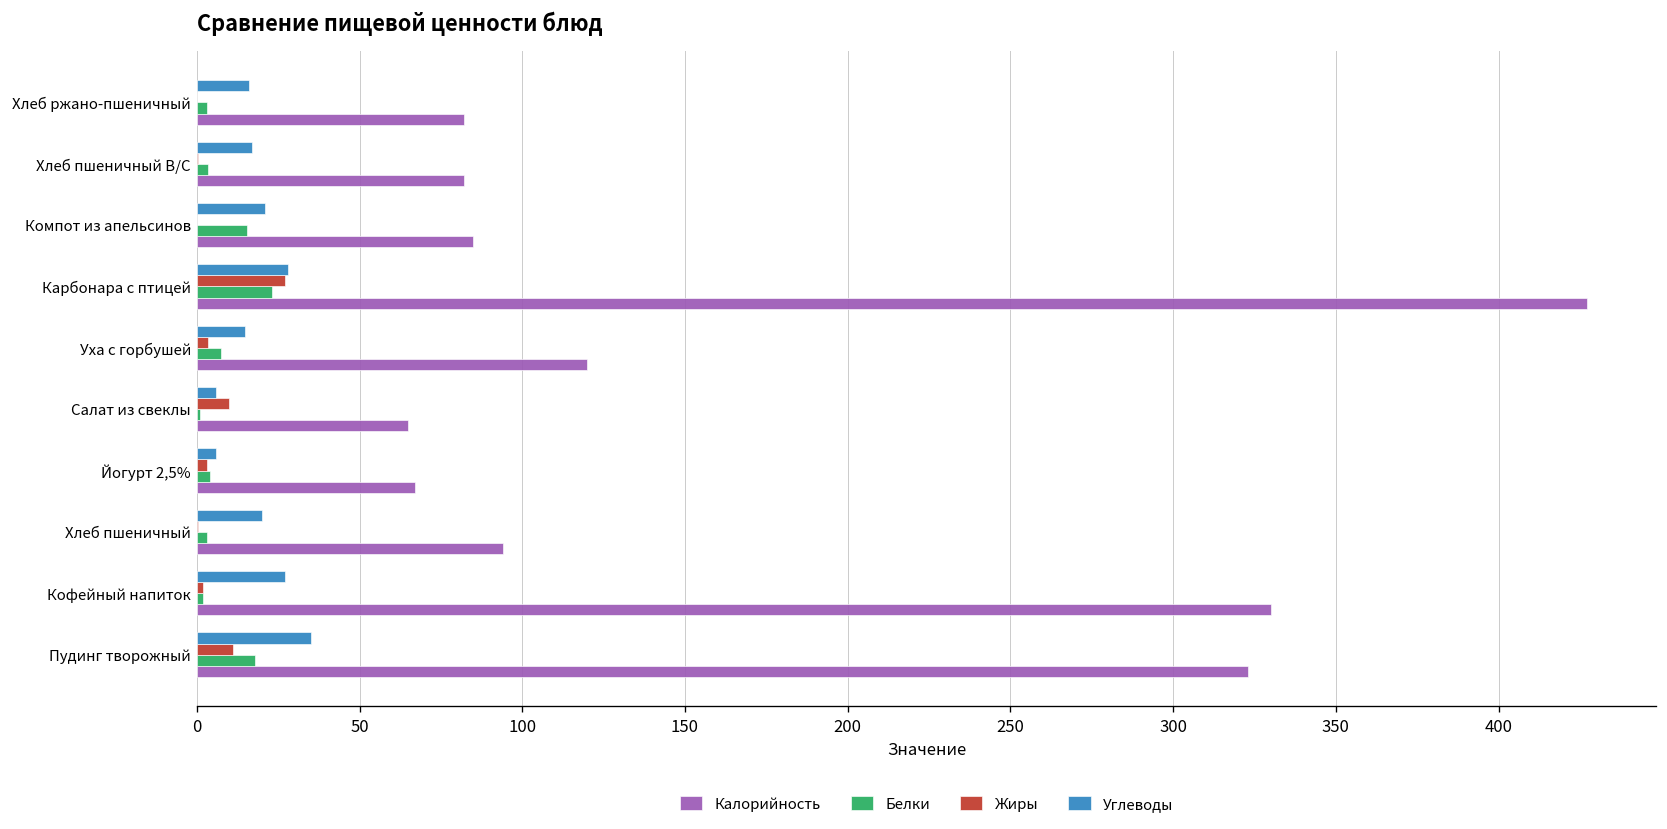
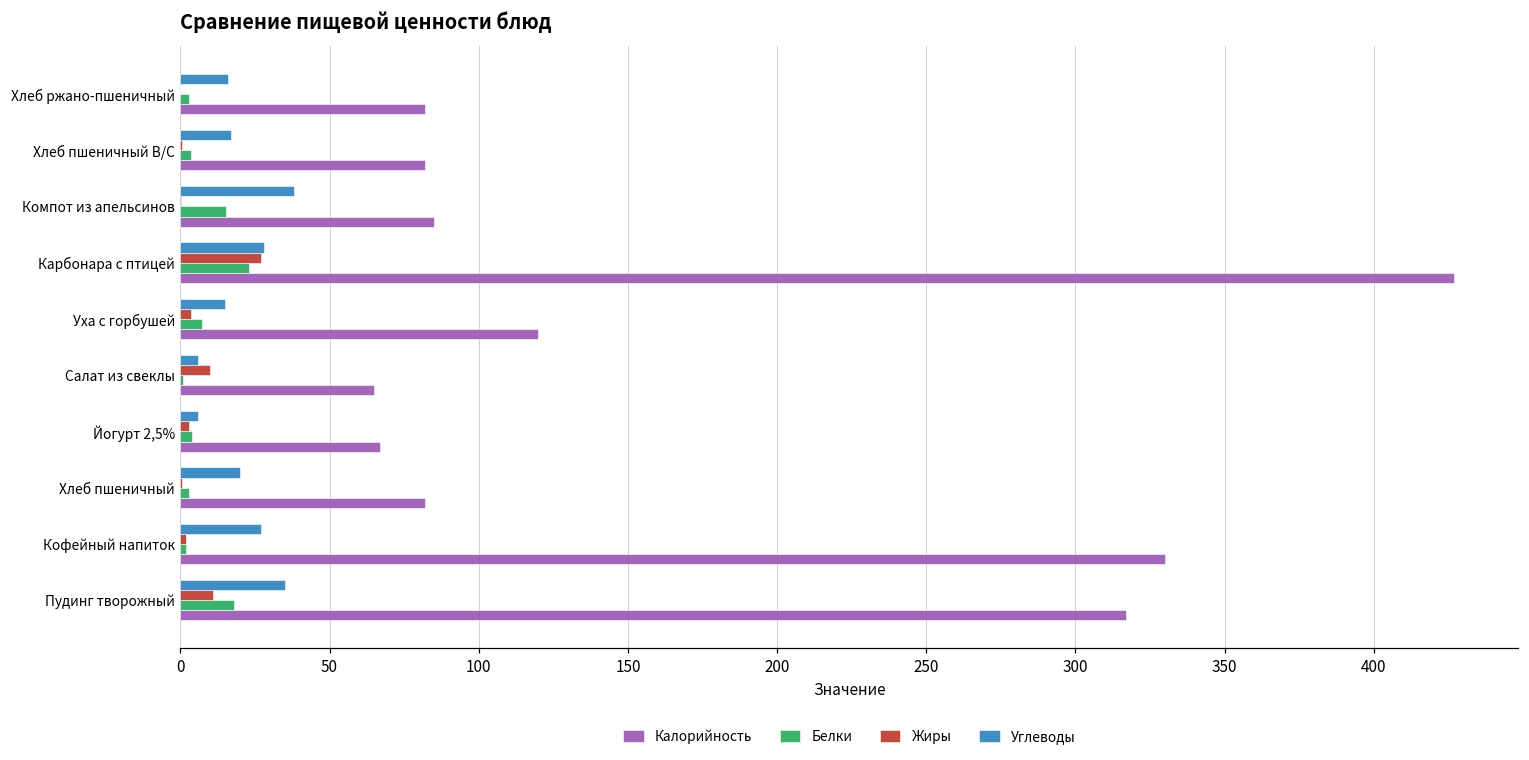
Углеводы, Компот из апельсинов: 21 -> 38
Калорийность, Хлеб пшеничный: 94 -> 82
Калорийность, Пудинг творожный: 323 -> 317
